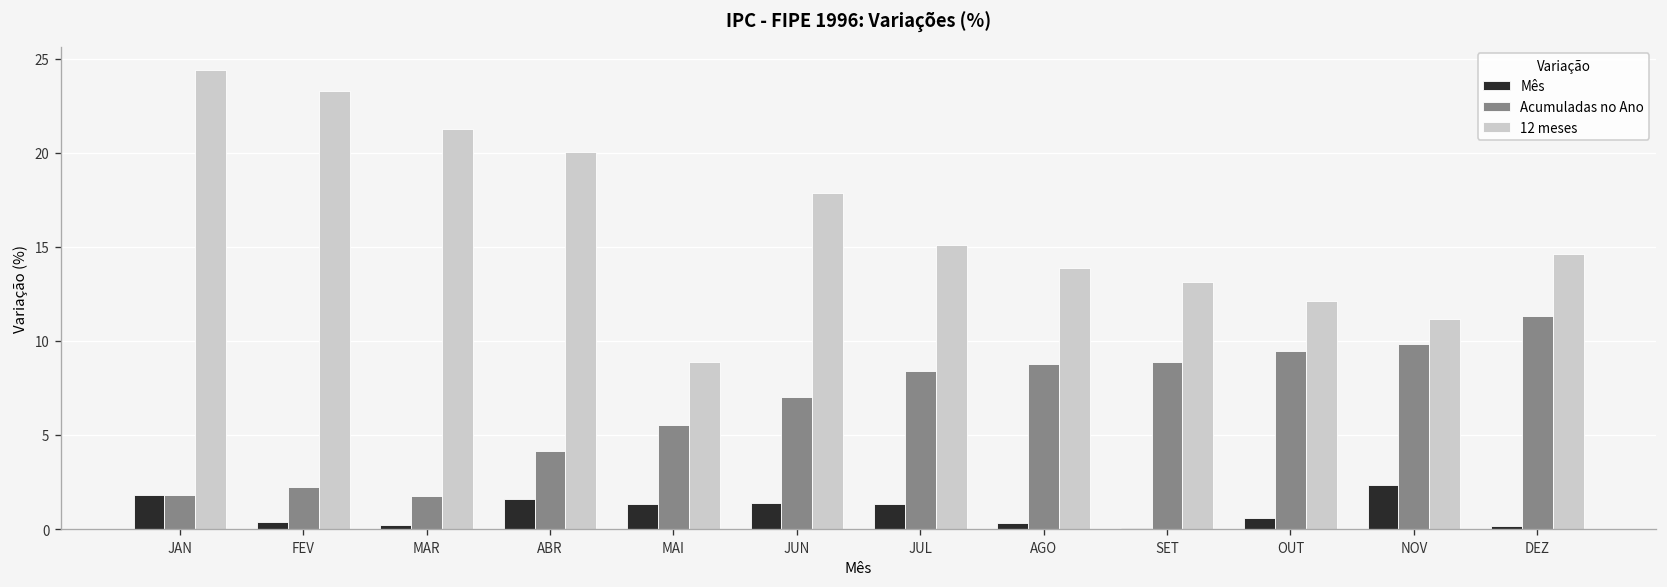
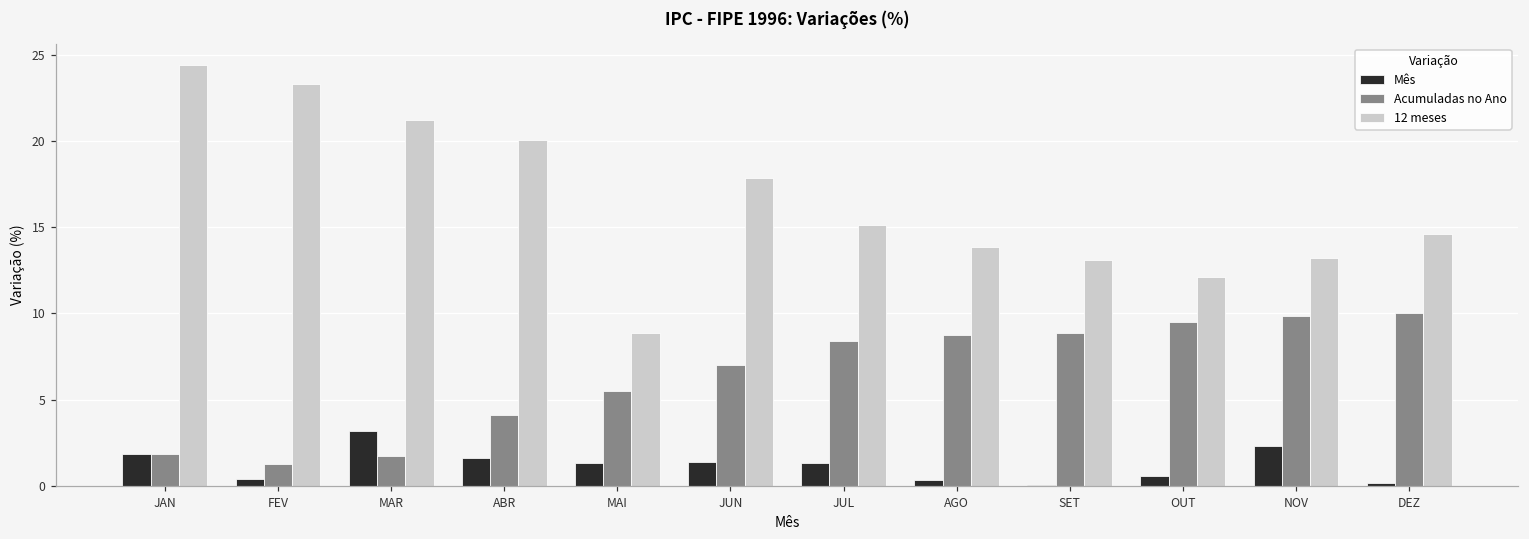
Acumuladas no Ano, FEV: 2.2 -> 1.3
Mês, MAR: 0.2 -> 3.2
12 meses, NOV: 11.2 -> 13.2
Acumuladas no Ano, DEZ: 11.3 -> 10.0
